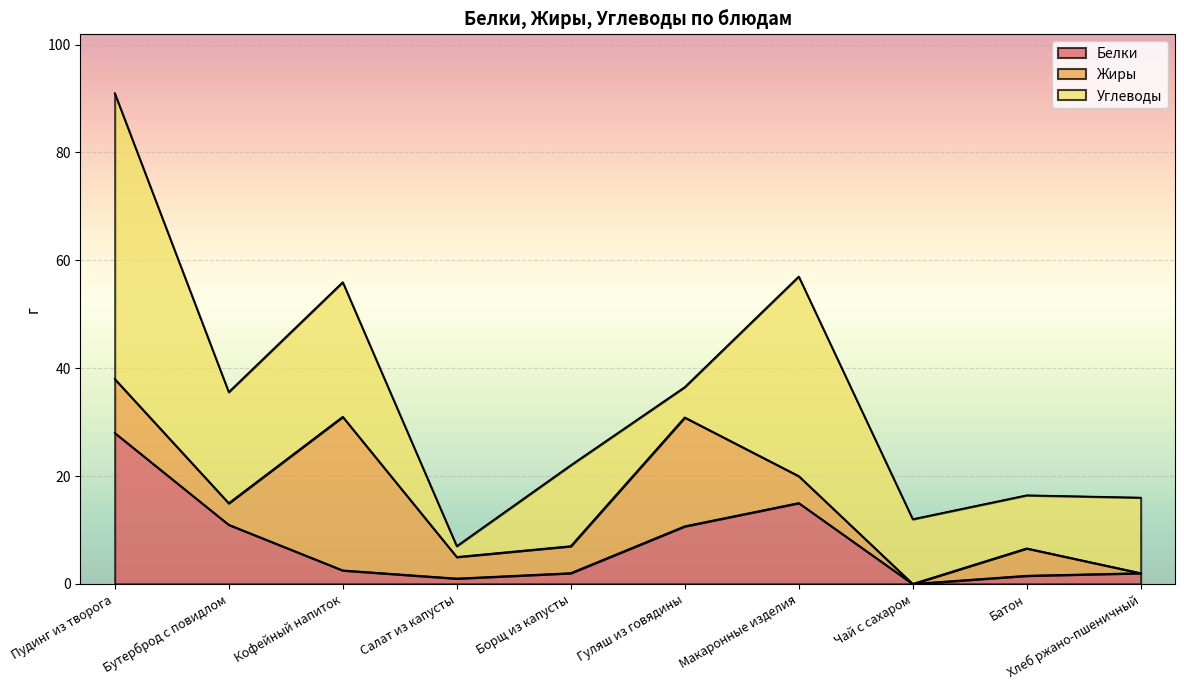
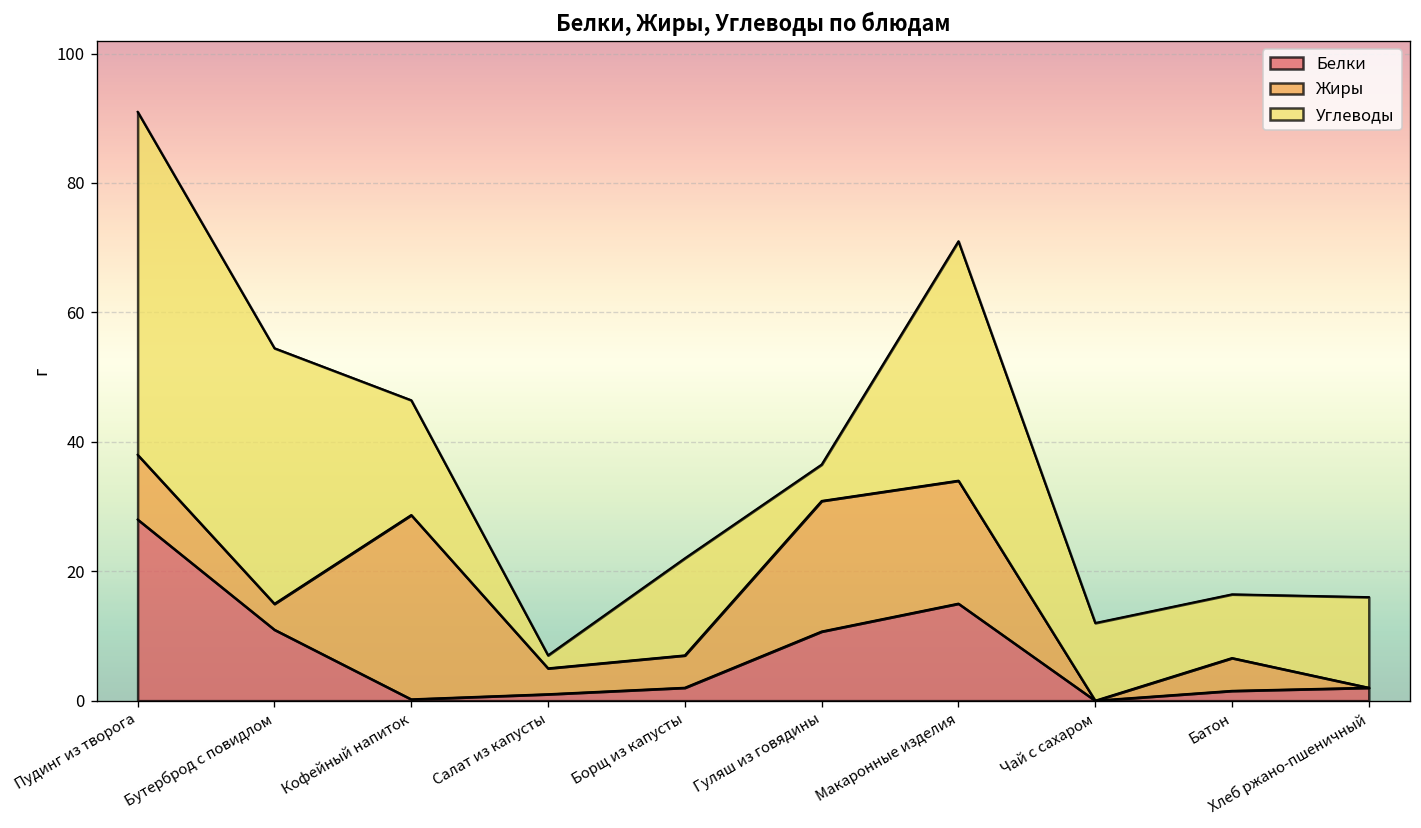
Углеводы, Бутерброд с повидлом: 21 -> 40
Белки, Кофейный напиток: 3 -> 0
Углеводы, Кофейный напиток: 25 -> 18
Жиры, Макаронные изделия: 5 -> 19
